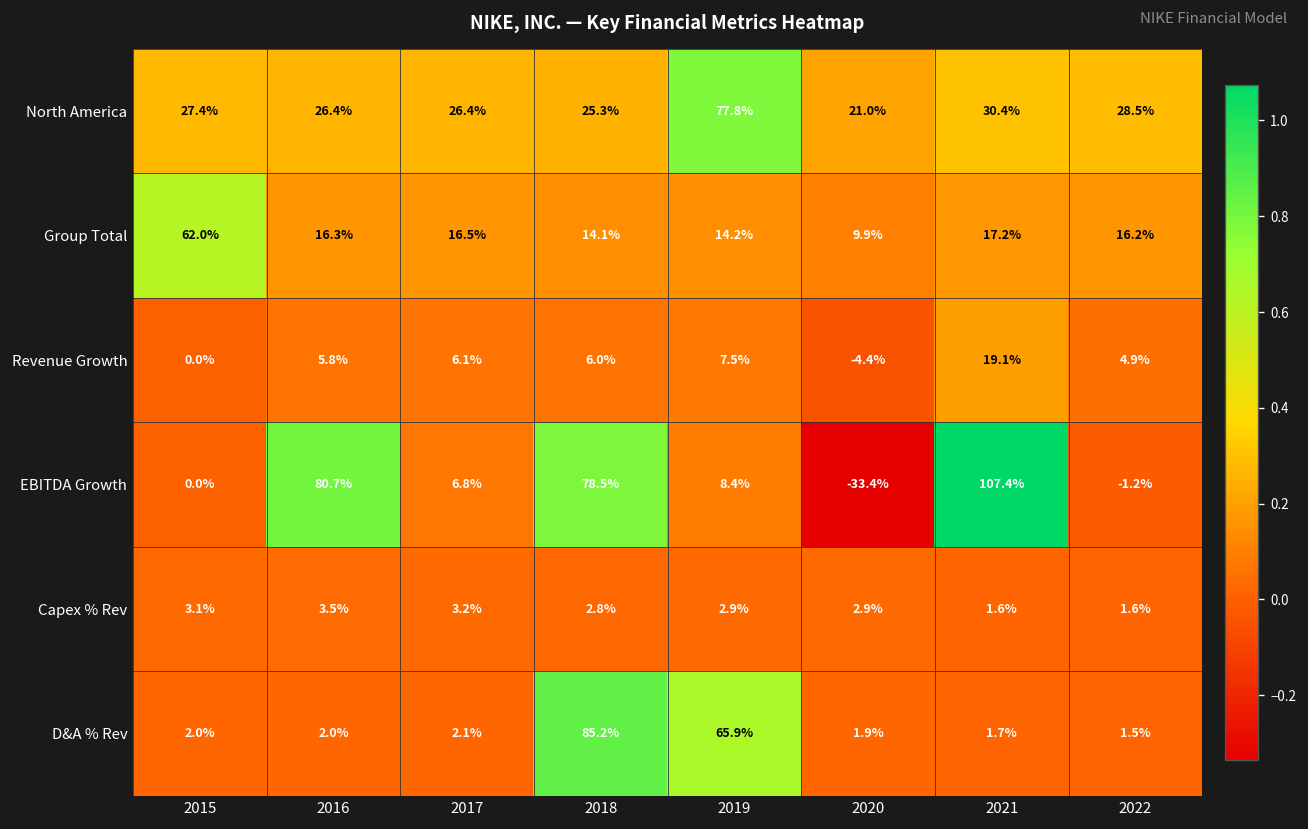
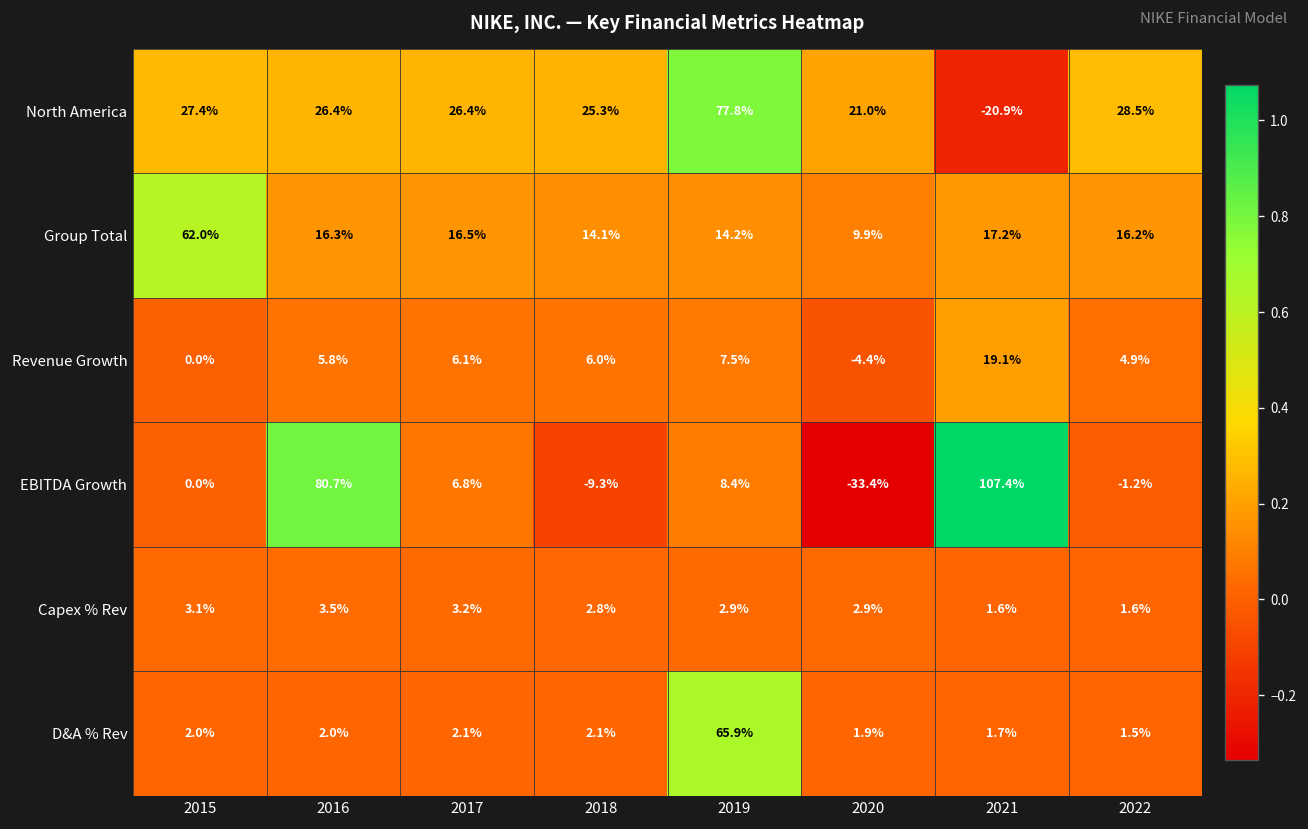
North America, 2021: 30.4% -> -20.9%
EBITDA Growth, 2018: 78.5% -> -9.3%
D&A % Rev, 2018: 85.2% -> 2.1%
